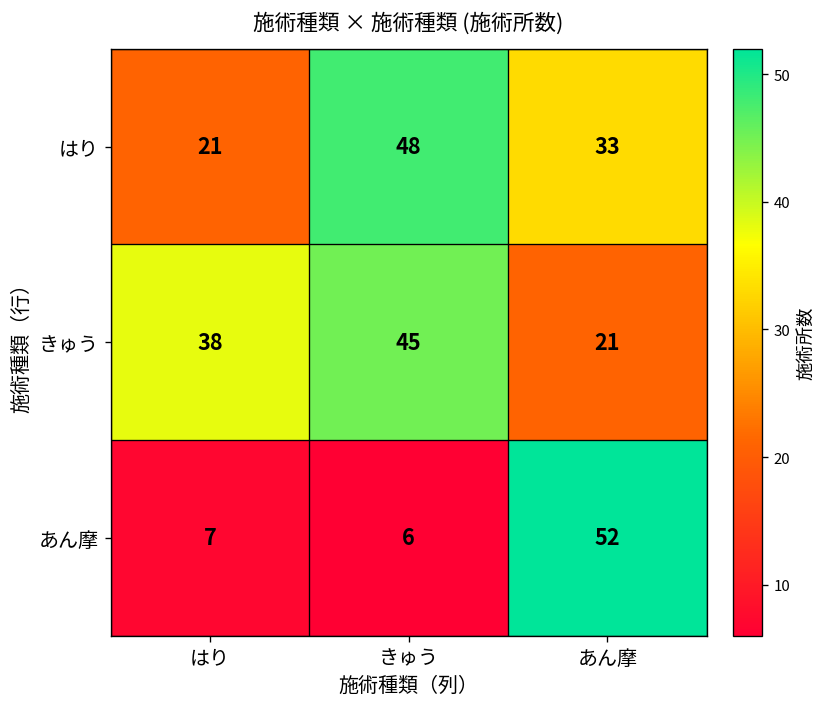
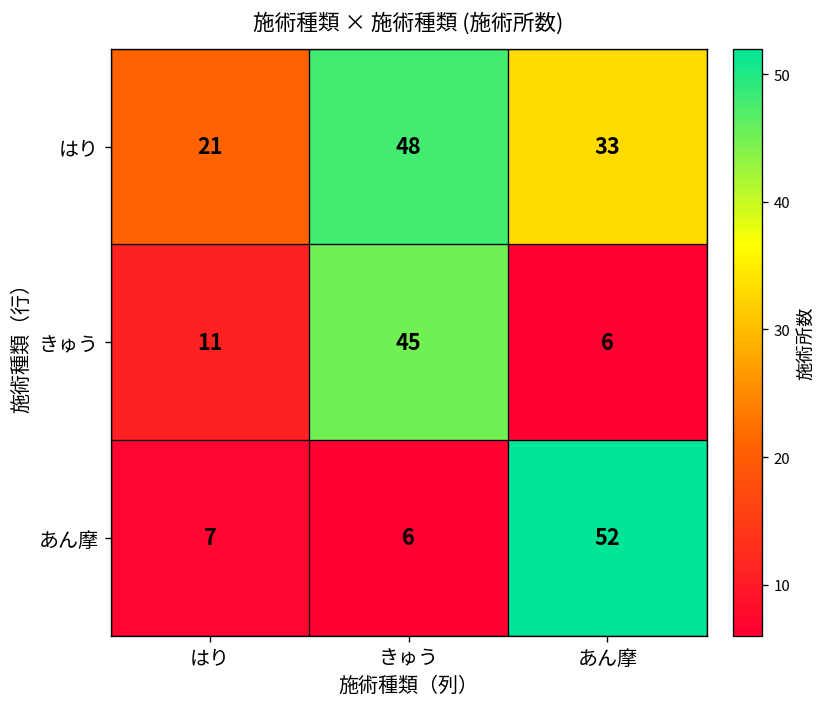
きゅう, はり: 38 -> 11
きゅう, あん摩: 21 -> 6
